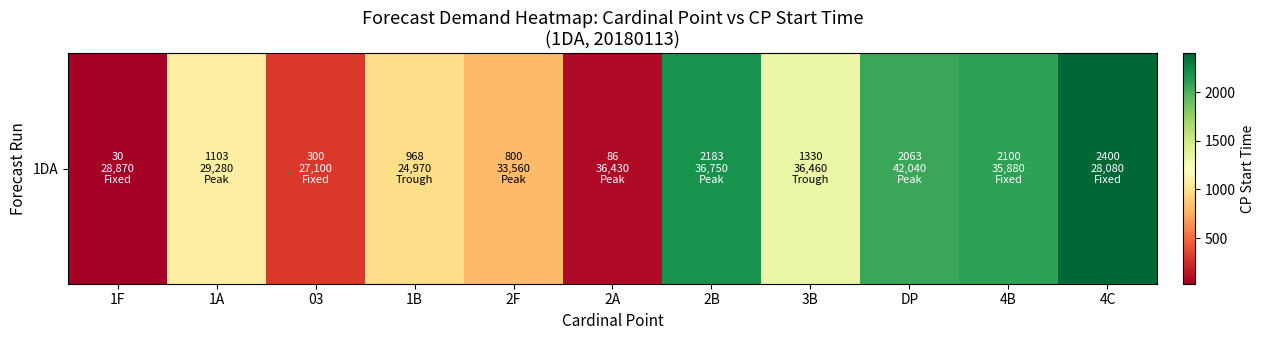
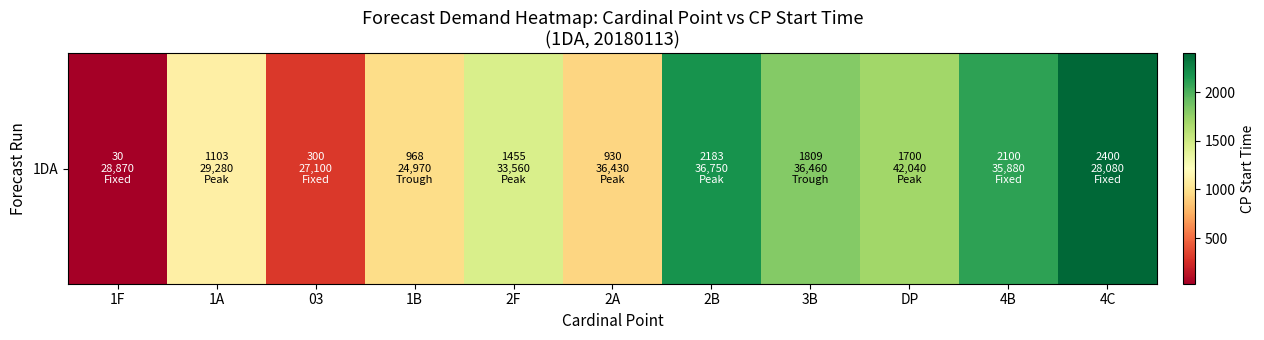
1DA, 2F: 800 -> 1455
1DA, 2A: 86 -> 930
1DA, 3B: 1330 -> 1809
1DA, DP: 2063 -> 1700
